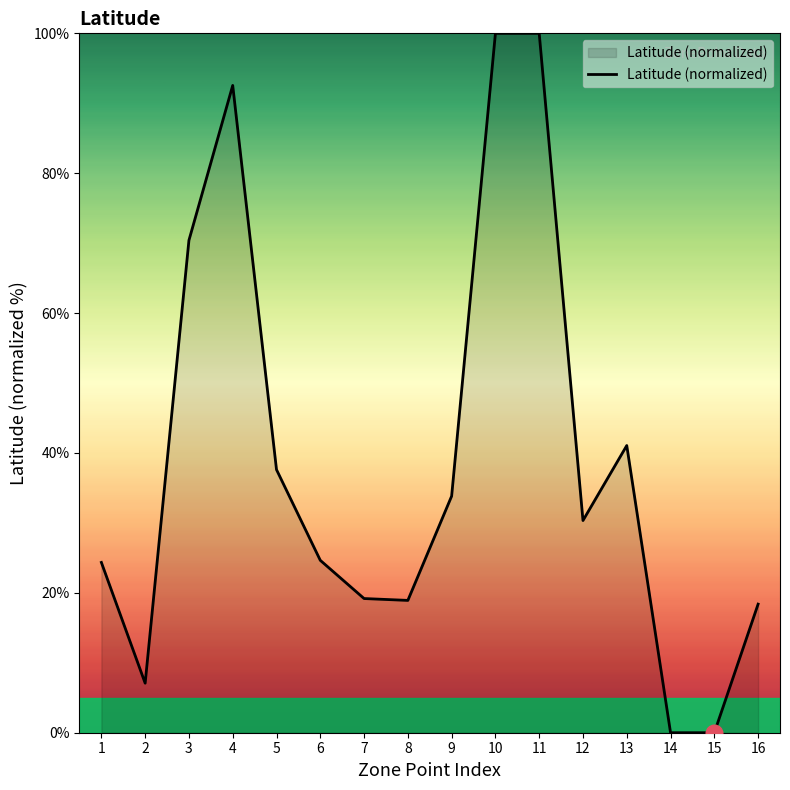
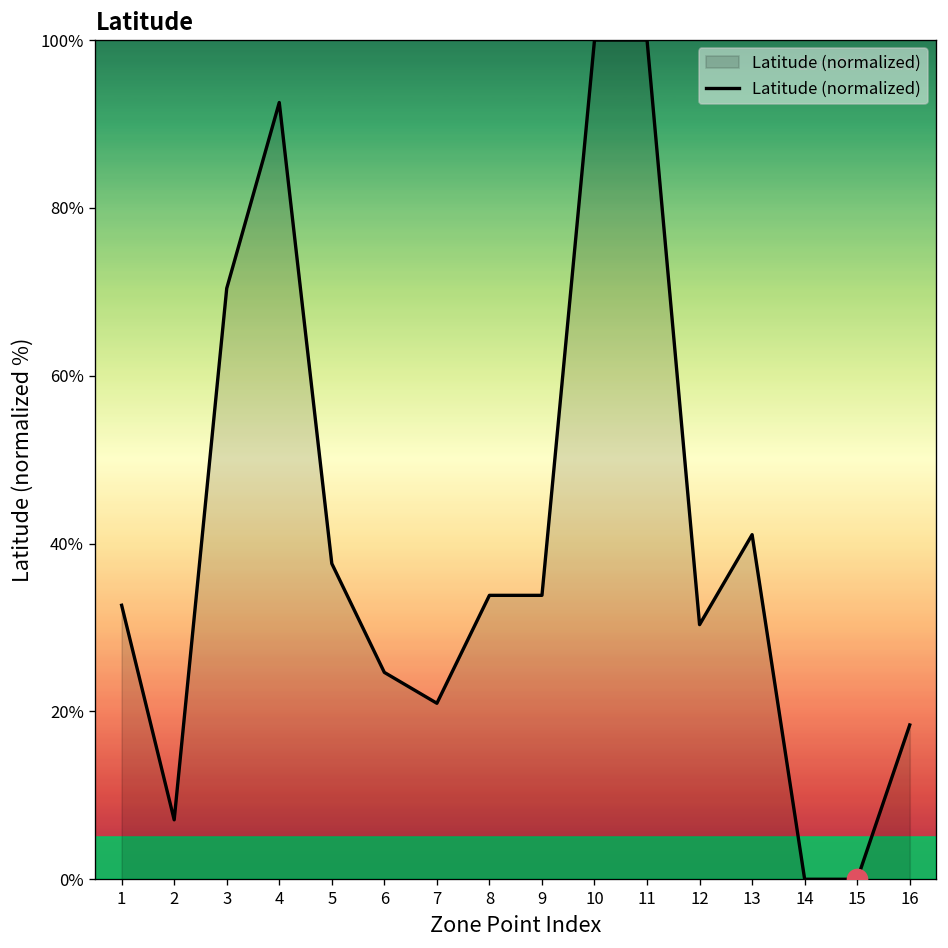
Latitude (normalized), 1: 24% -> 33%
Latitude (normalized), 7: 19% -> 21%
Latitude (normalized), 8: 19% -> 34%
